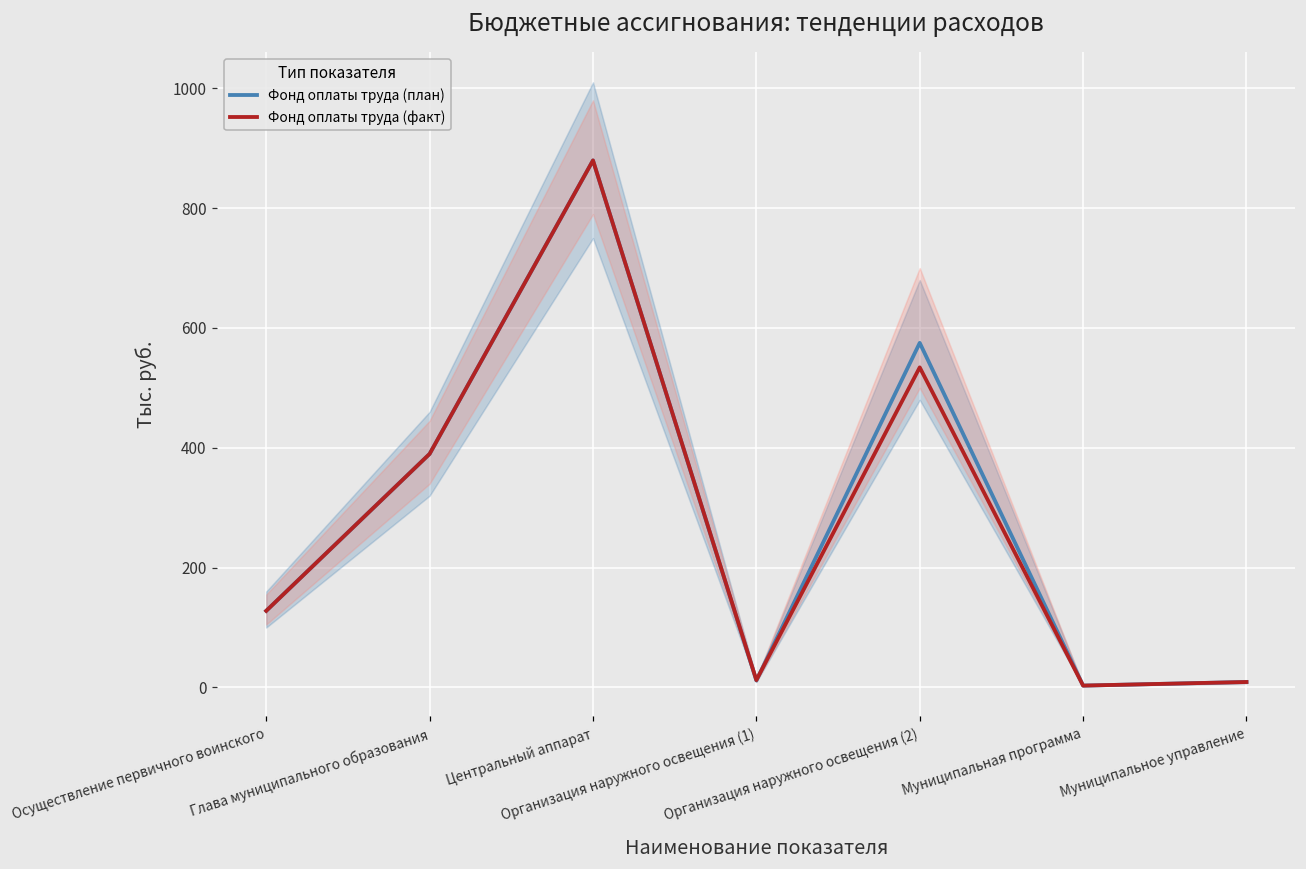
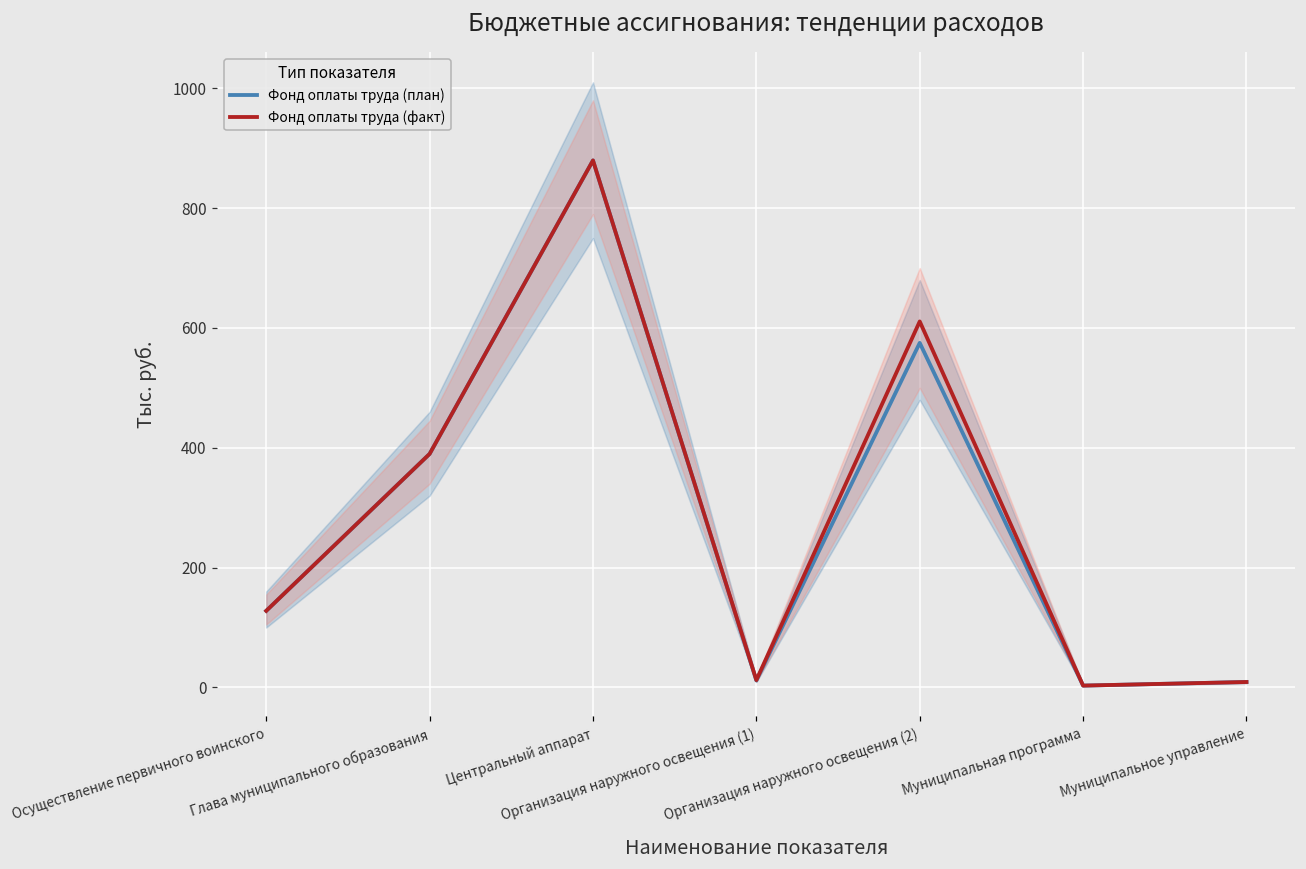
Фонд оплаты труда (факт), Организация наружного освещения (2): 530 -> 610
